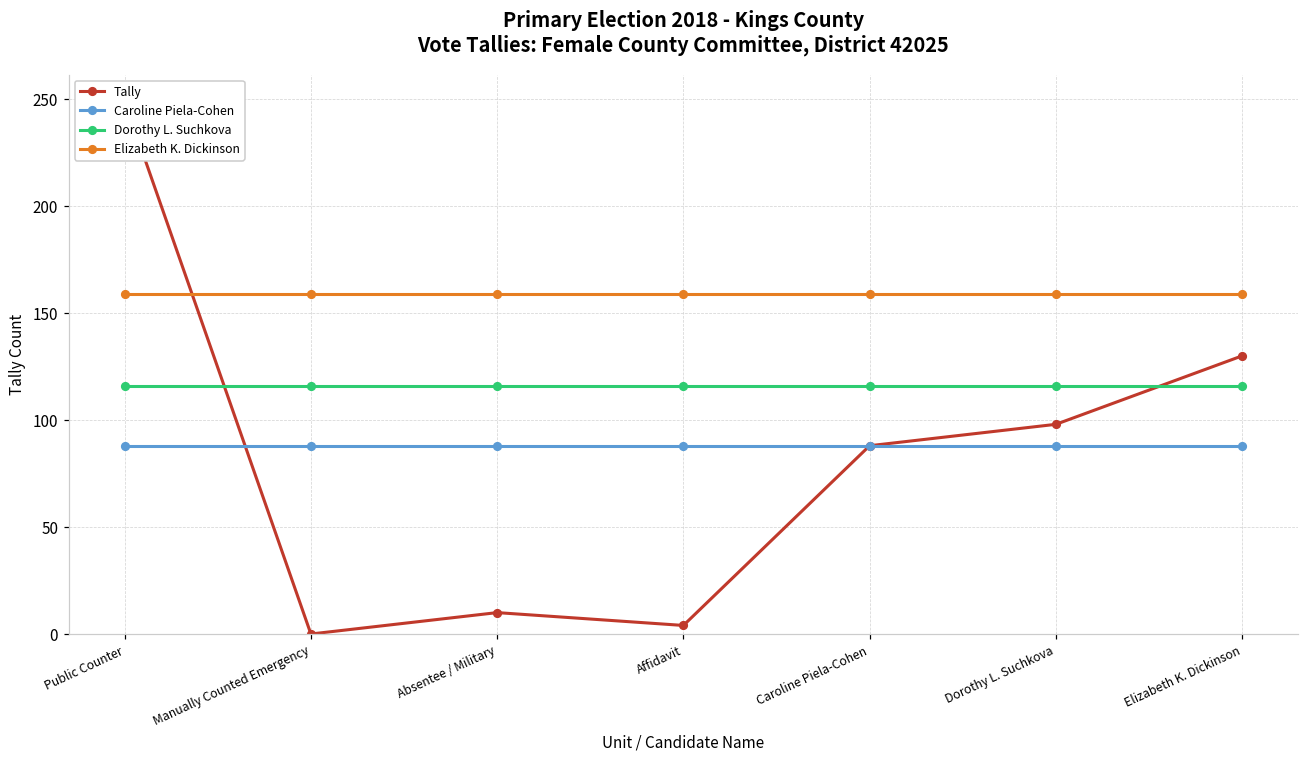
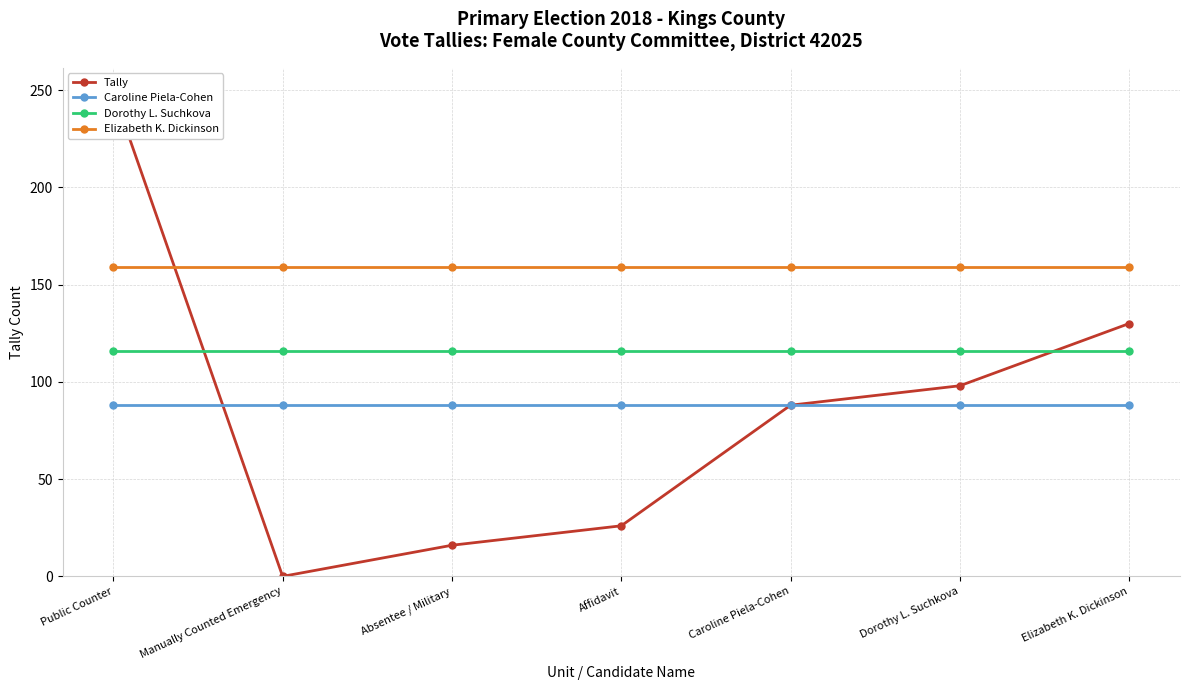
Tally, Absentee / Military: 10 -> 16
Tally, Affidavit: 4 -> 26
